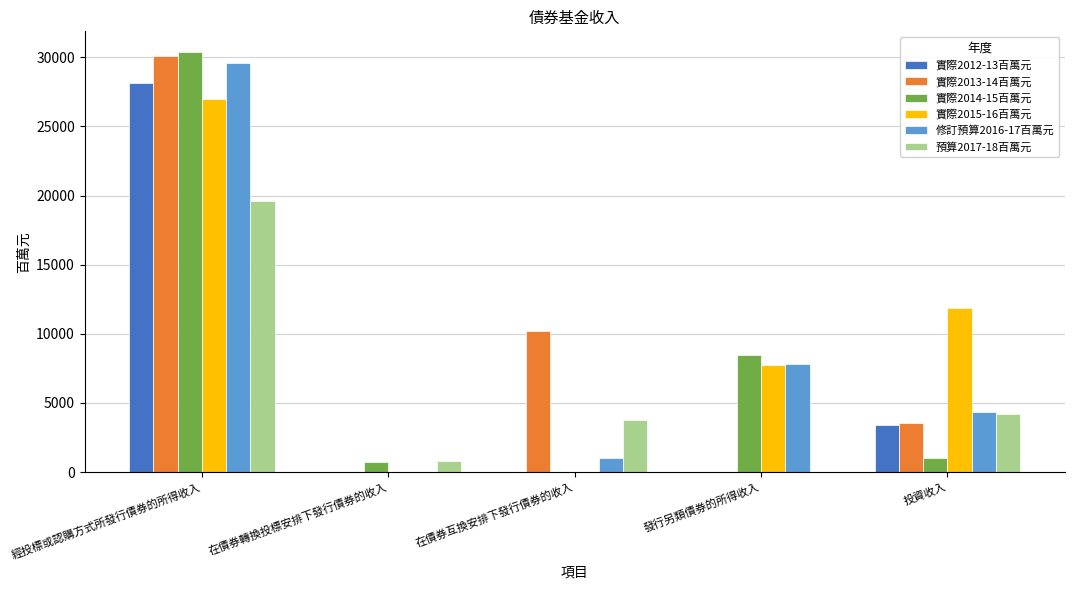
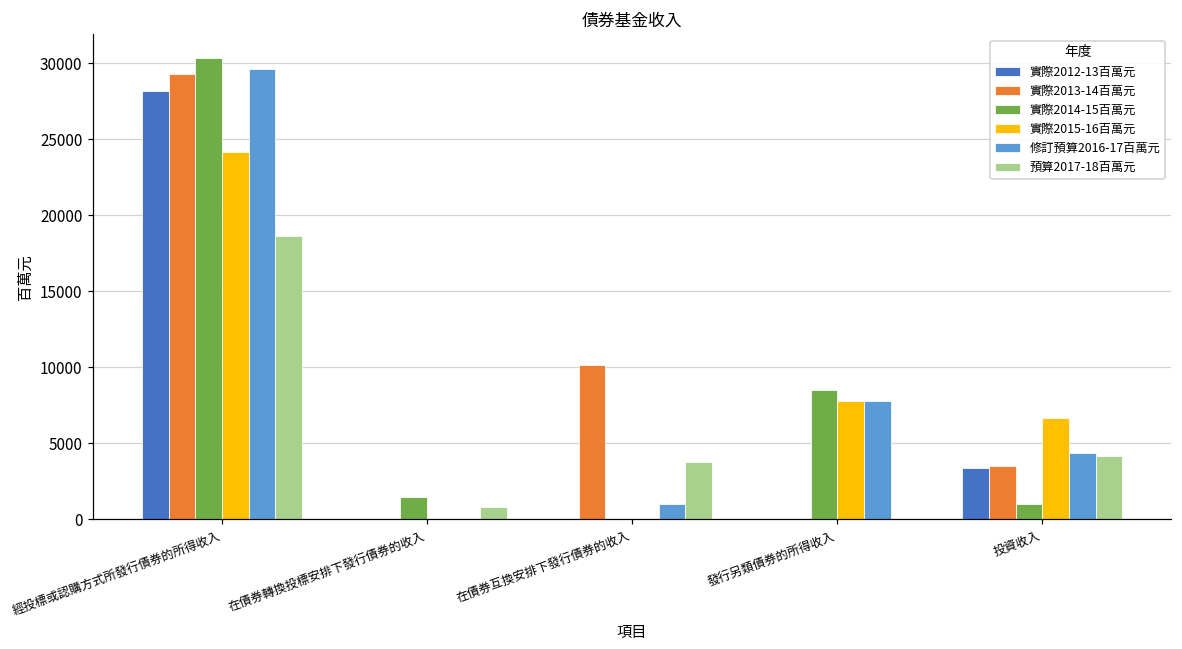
實際2013-14百萬元, 經投標或認購方式所發行債券的所得收入: 30100 -> 29300
實際2015-16百萬元, 經投標或認購方式所發行債券的所得收入: 27000 -> 24200
預算2017-18百萬元, 經投標或認購方式所發行債券的所得收入: 19600 -> 18600
實際2014-15百萬元, 在債券轉換投標安排下發行債券的收入: 700 -> 1500
實際2015-16百萬元, 投資收入: 11800 -> 6700
